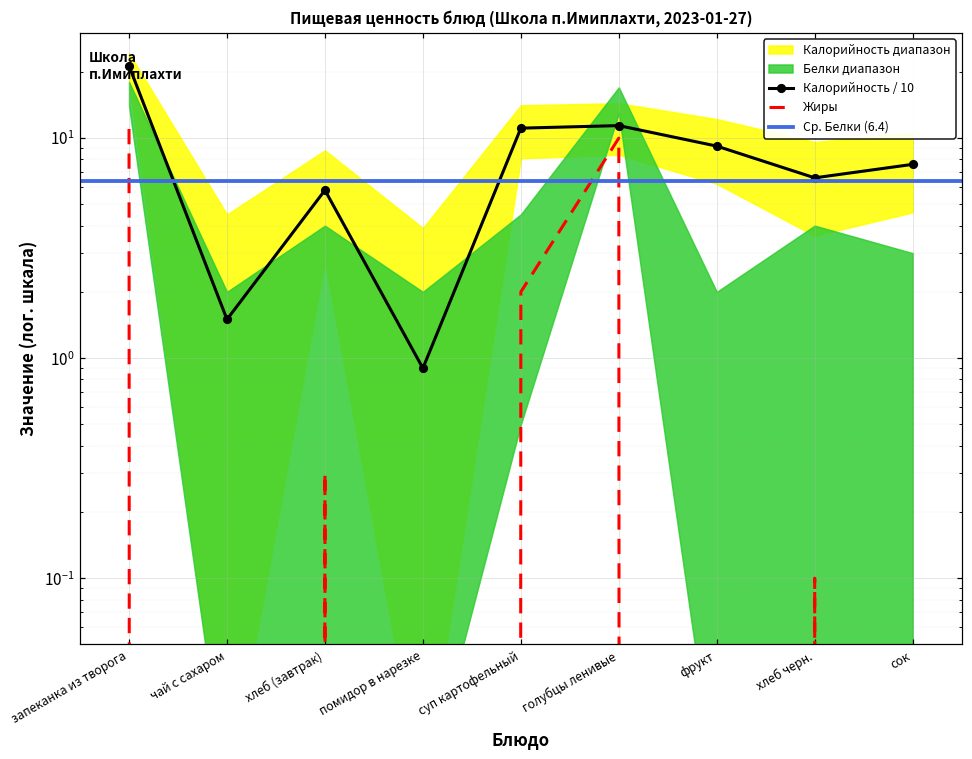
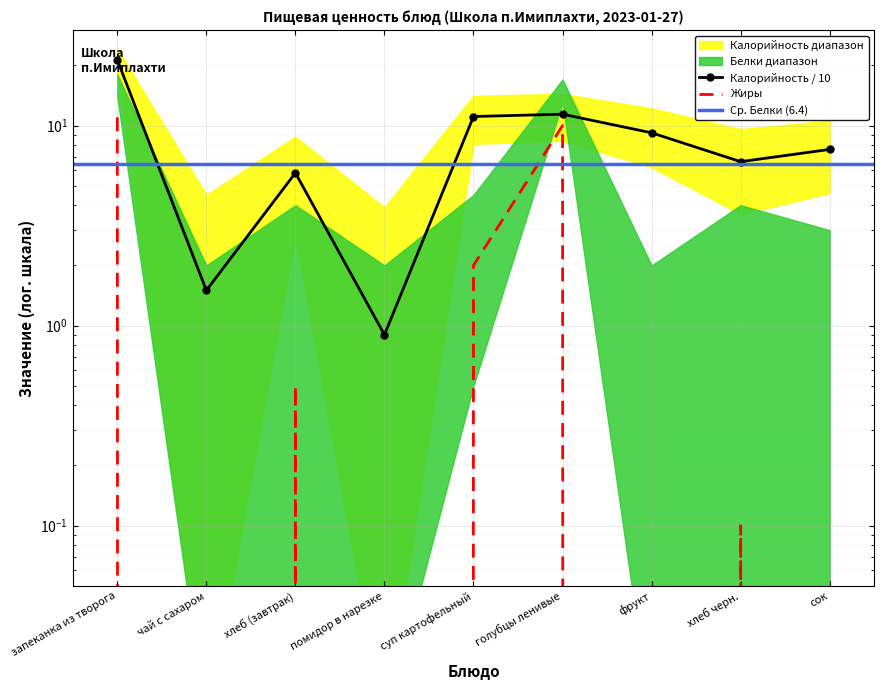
Жиры, хлеб (завтрак): 0.3 -> 0.5
